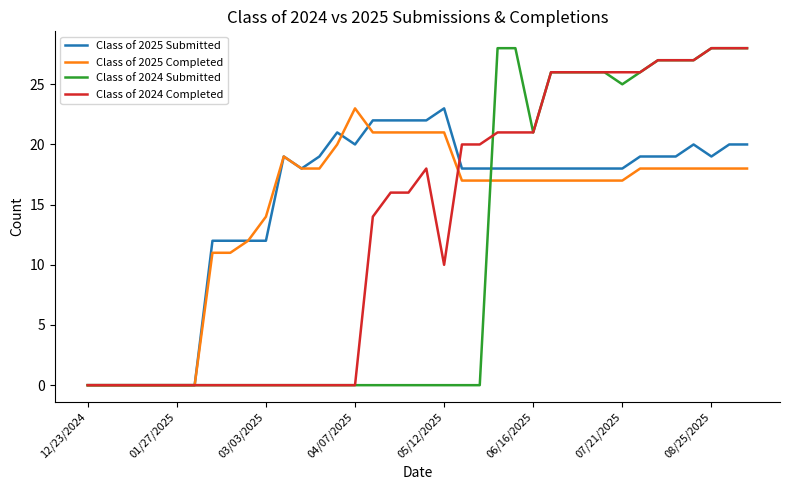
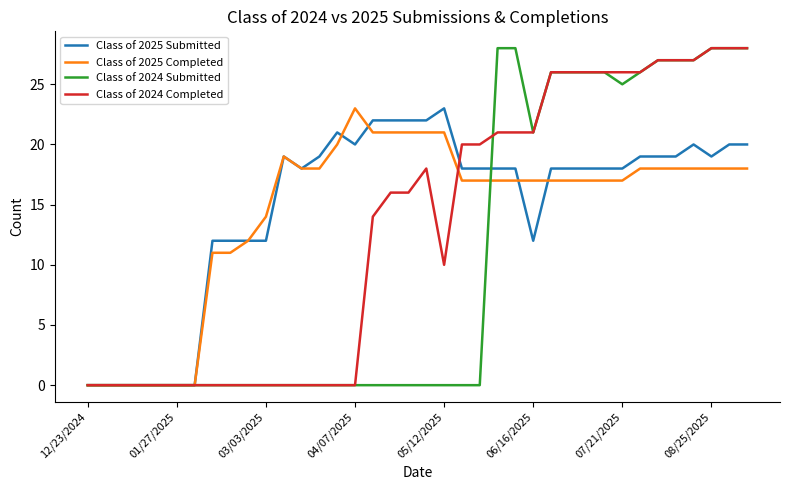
Class of 2025 Submitted, 06/16/2025: 18 -> 12
